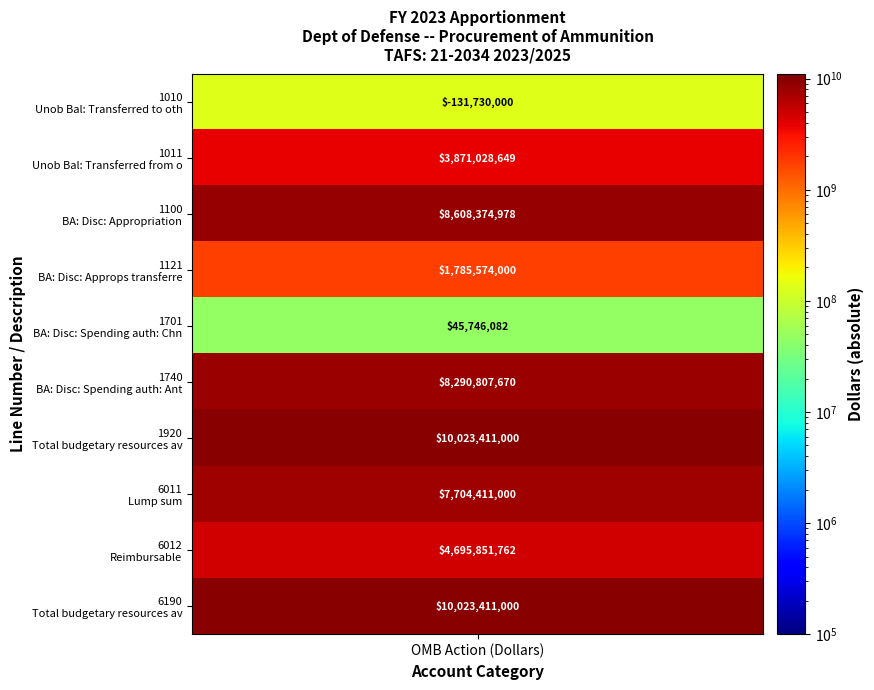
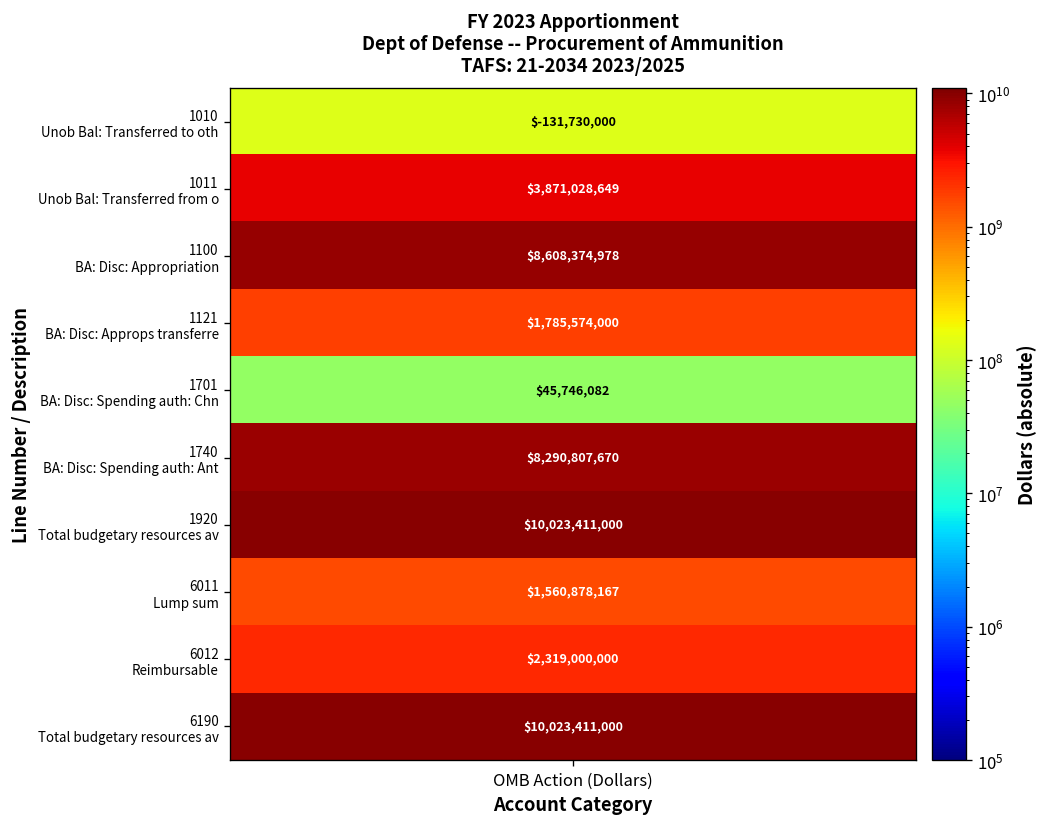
6011 Lump sum, OMB Action (Dollars): $7,704,411,000 -> $1,560,878,167
6012 Reimbursable, OMB Action (Dollars): $4,695,851,762 -> $2,319,000,000
